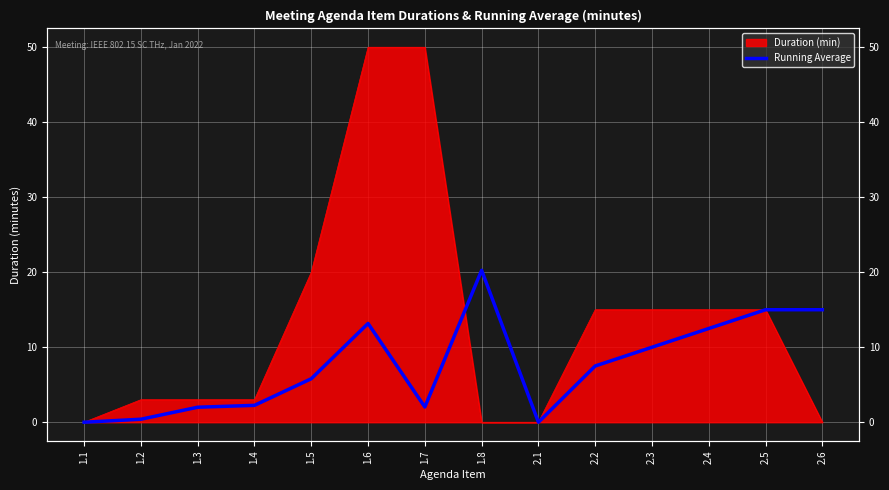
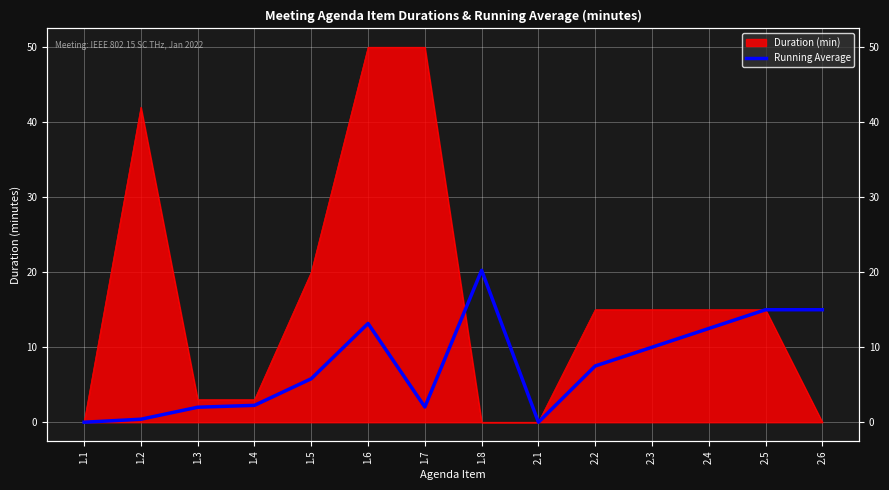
Duration (min), 1.2: 3 -> 42
